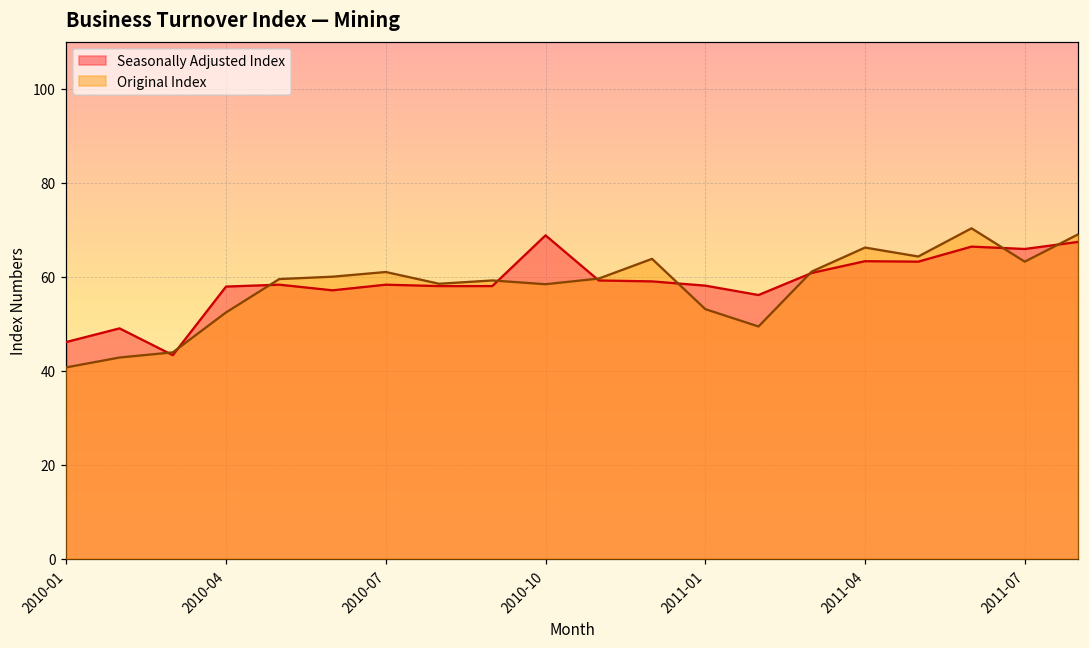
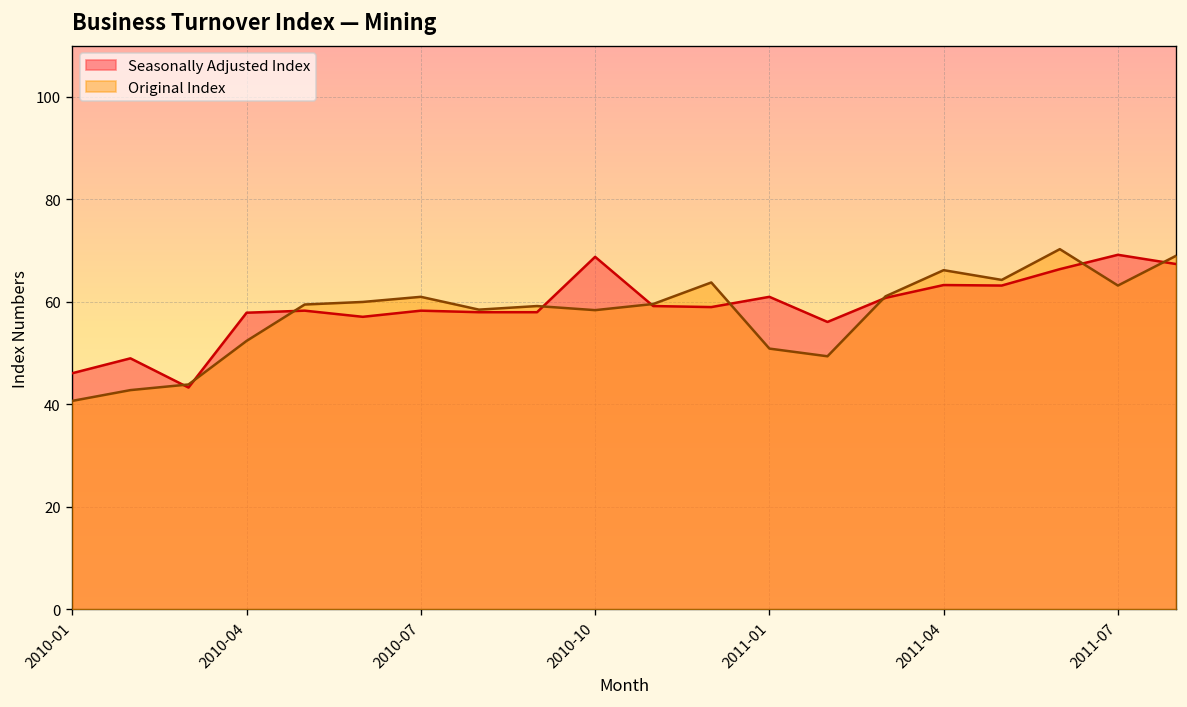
Seasonally Adjusted Index, 2011-01: 58 -> 61
Original Index, 2011-01: 53 -> 51
Seasonally Adjusted Index, 2011-07: 66 -> 69
